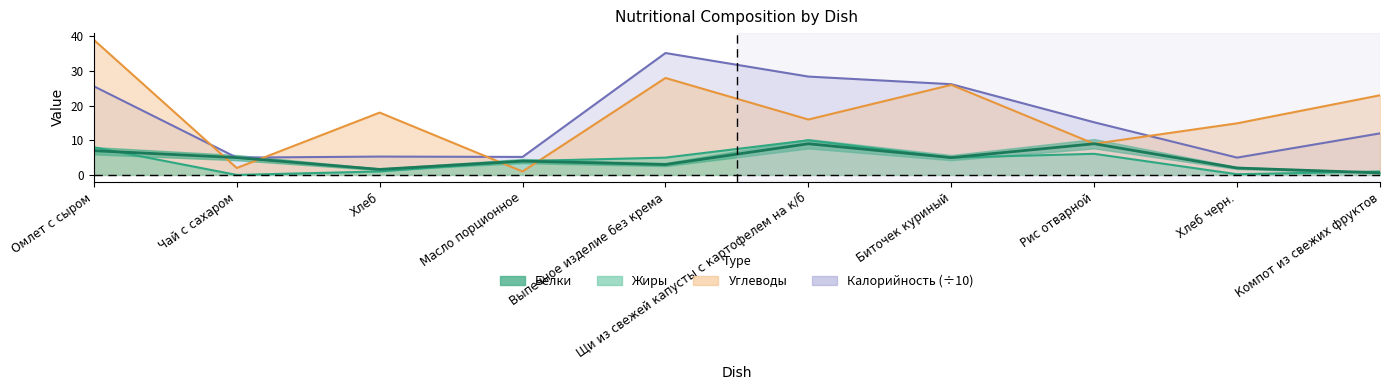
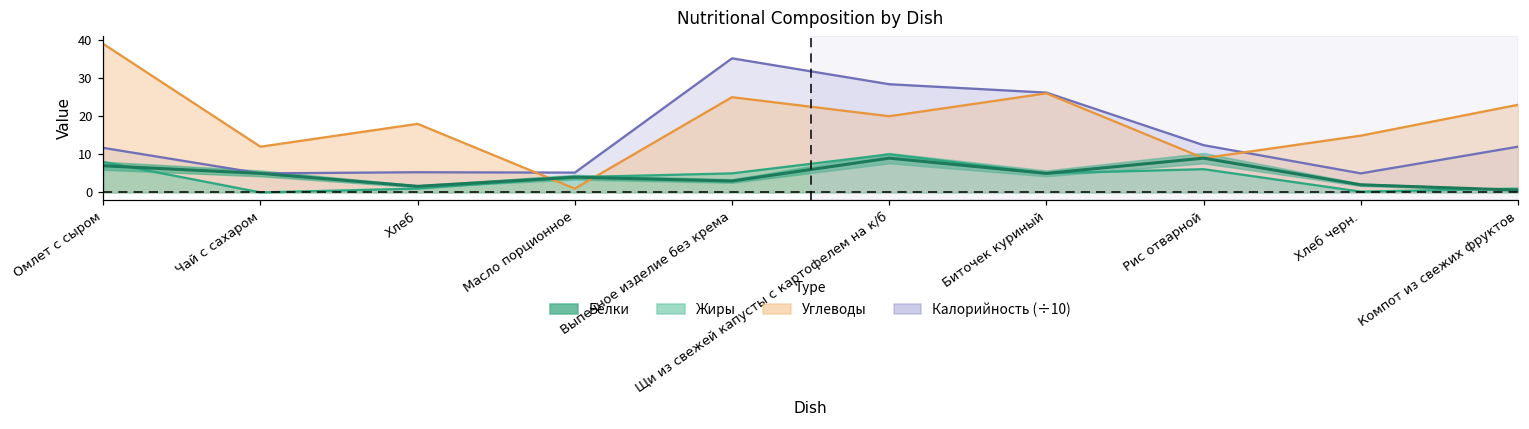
Калорийность (÷10), Омлет с сыром: 26 -> 12
Углеводы, Чай с сахаром: 2 -> 12
Углеводы, Выпечное изделие без крема: 28 -> 25
Углеводы, Щи из свежей капусты с картофелем на к/б: 16 -> 20
Калорийность (÷10), Рис отварной: 15 -> 12
